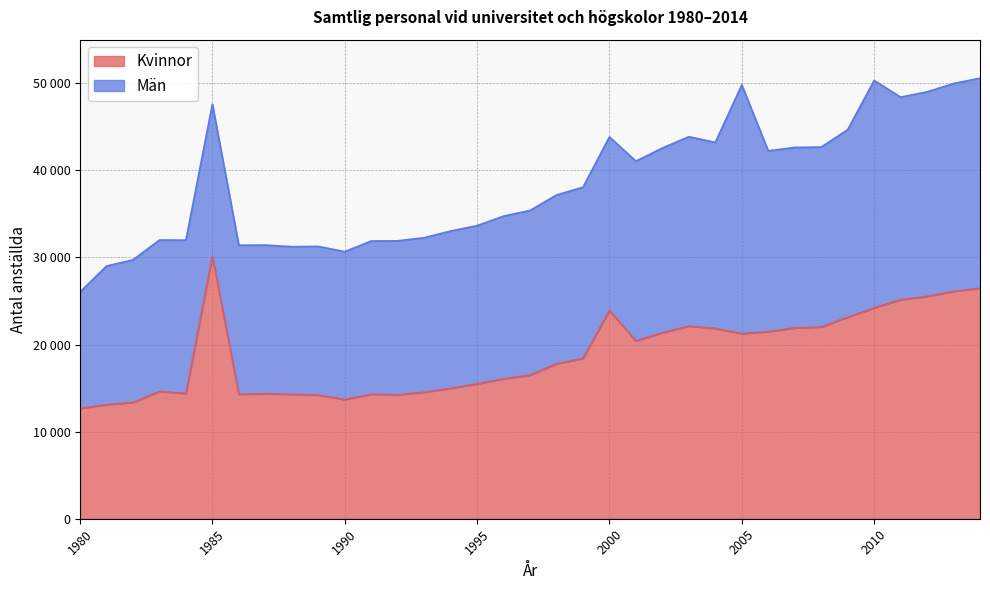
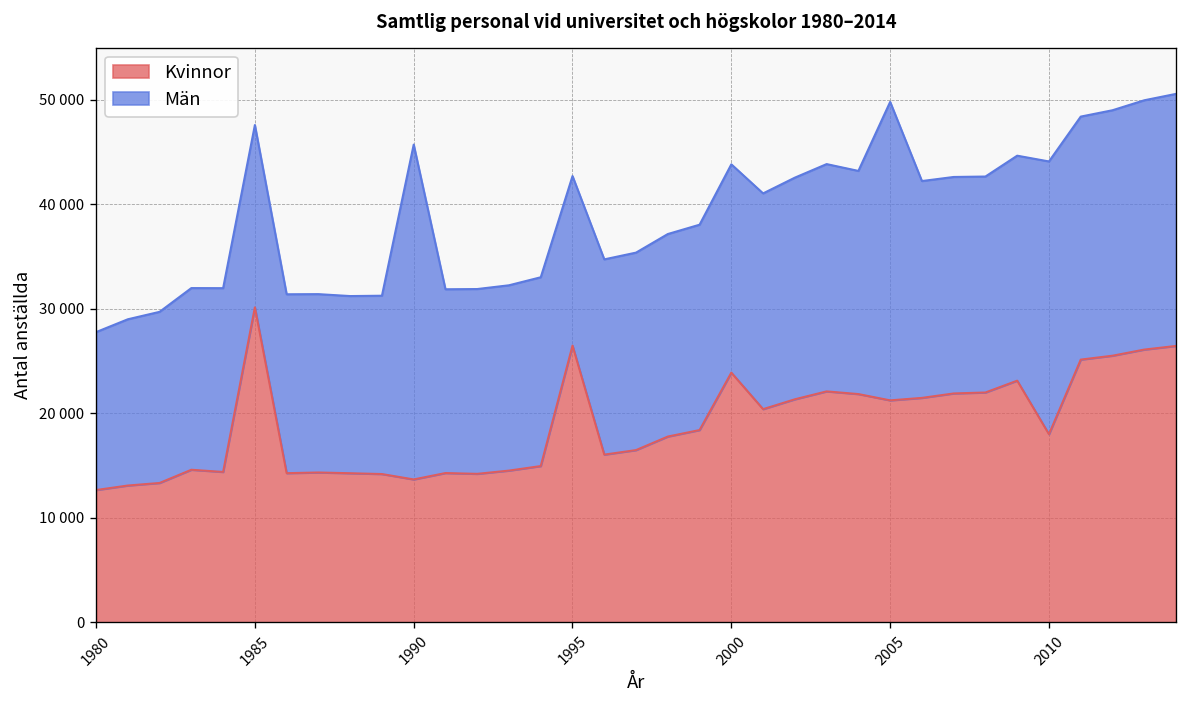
Män, 1980: 13000 -> 15000
Män, 1990: 17000 -> 32000
Kvinnor, 1995: 15000 -> 26000
Män, 1995: 18000 -> 16000
Kvinnor, 2010: 24000 -> 18000
